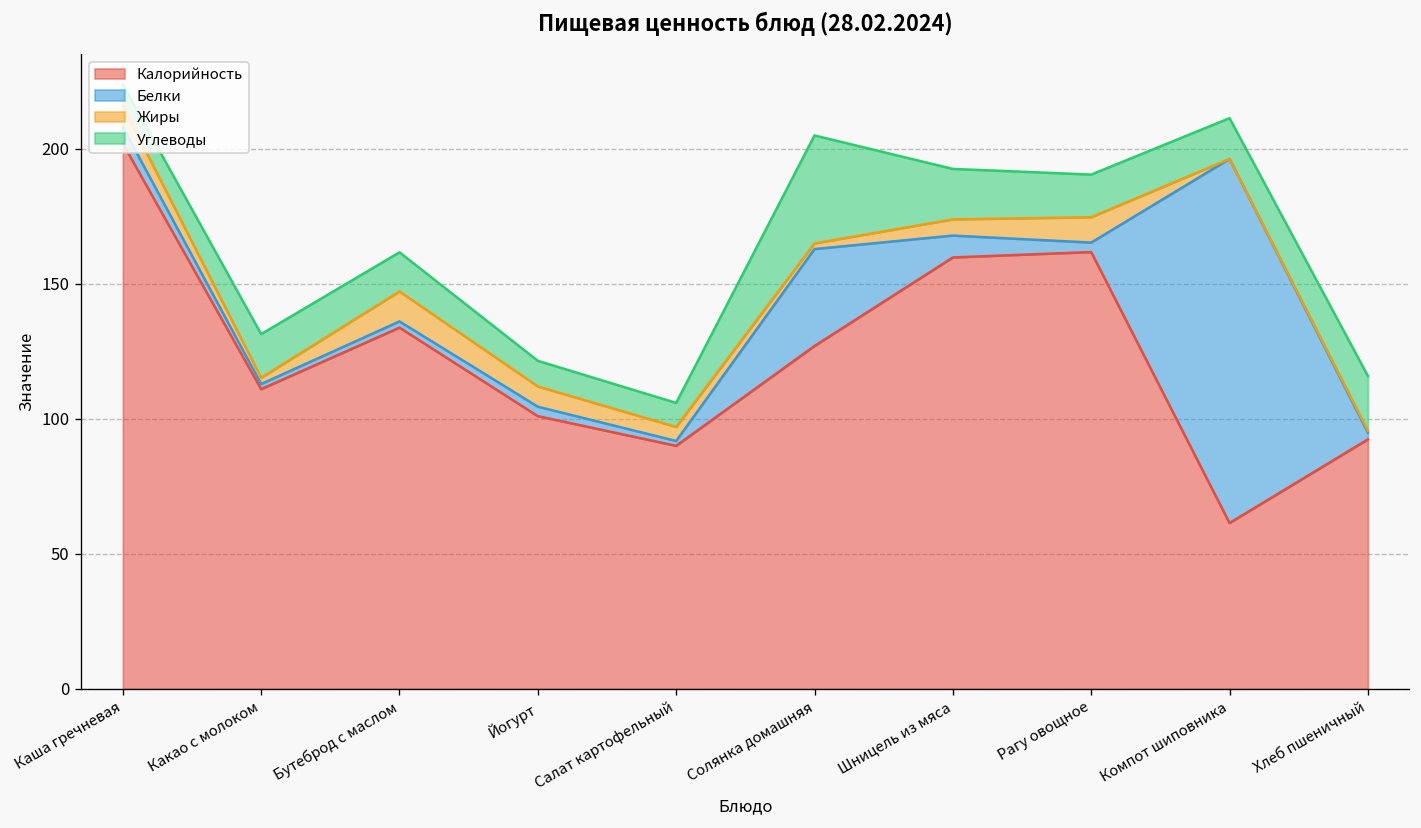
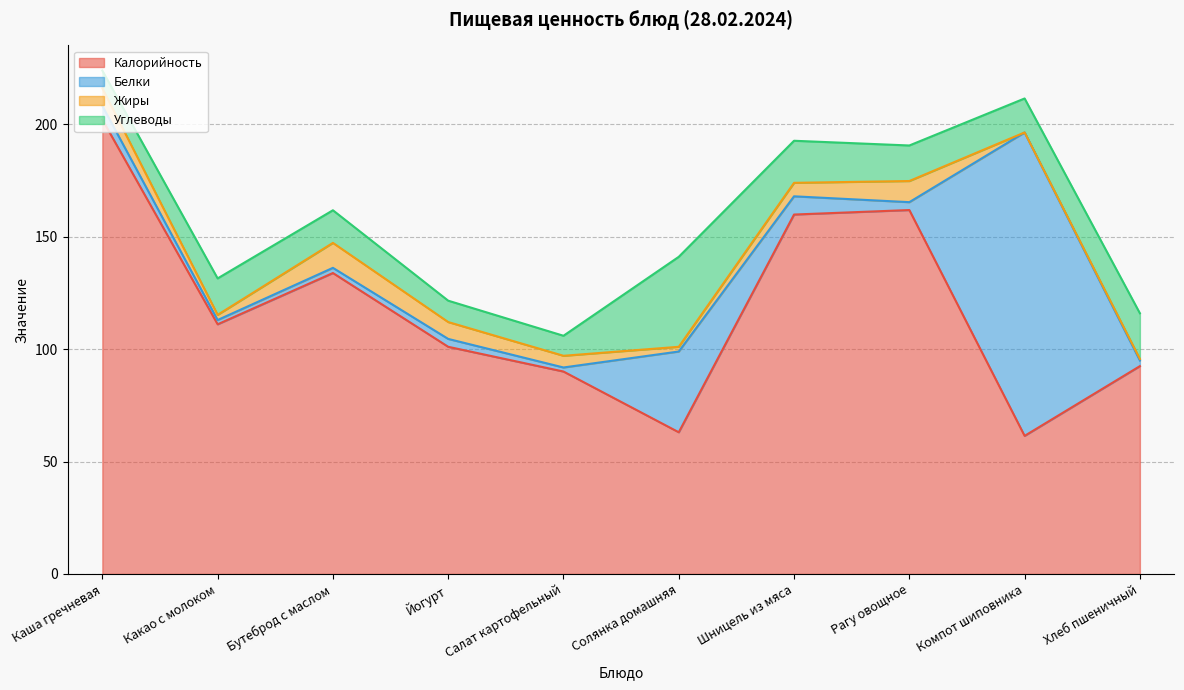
Калорийность, Солянка домашняя: 127 -> 63
